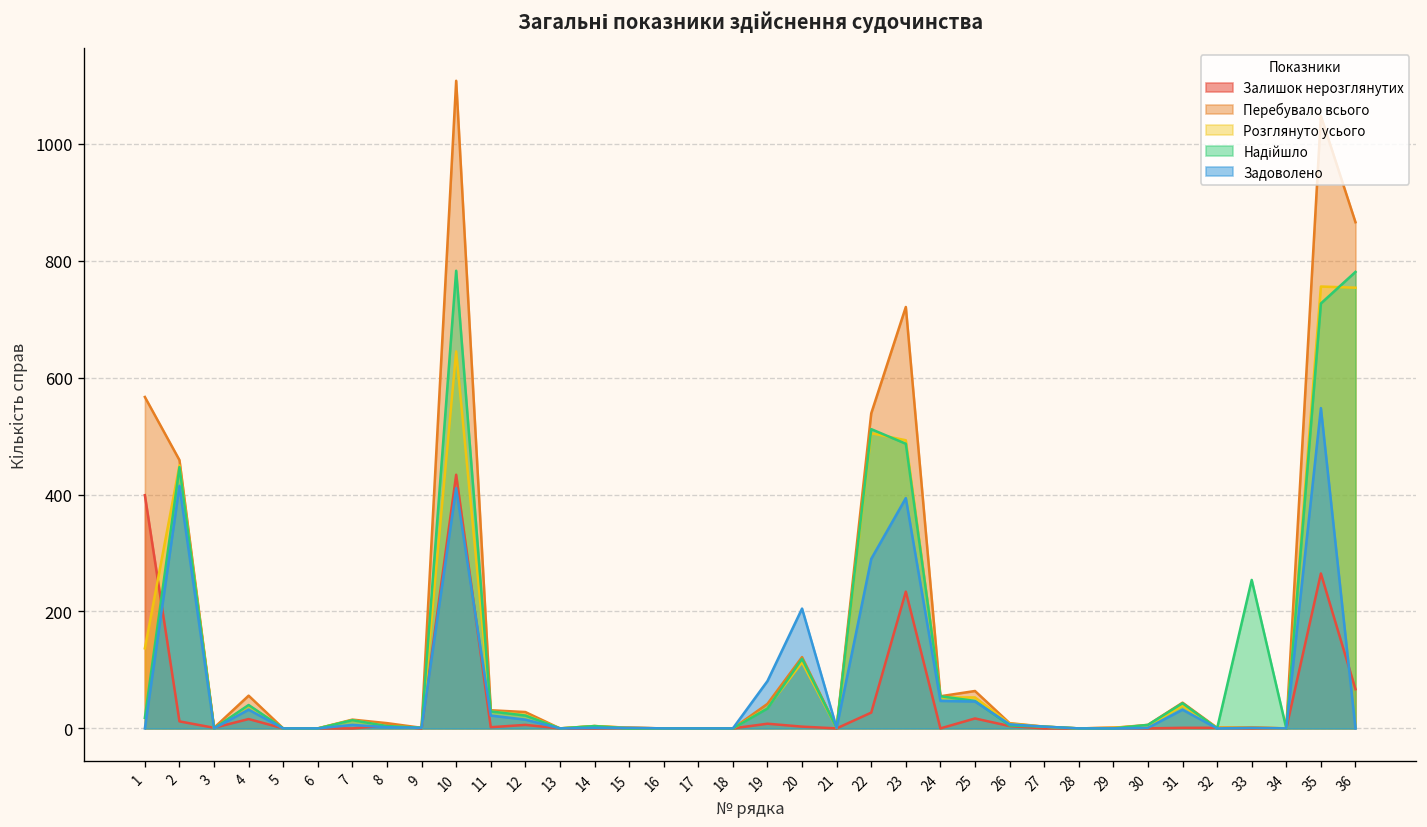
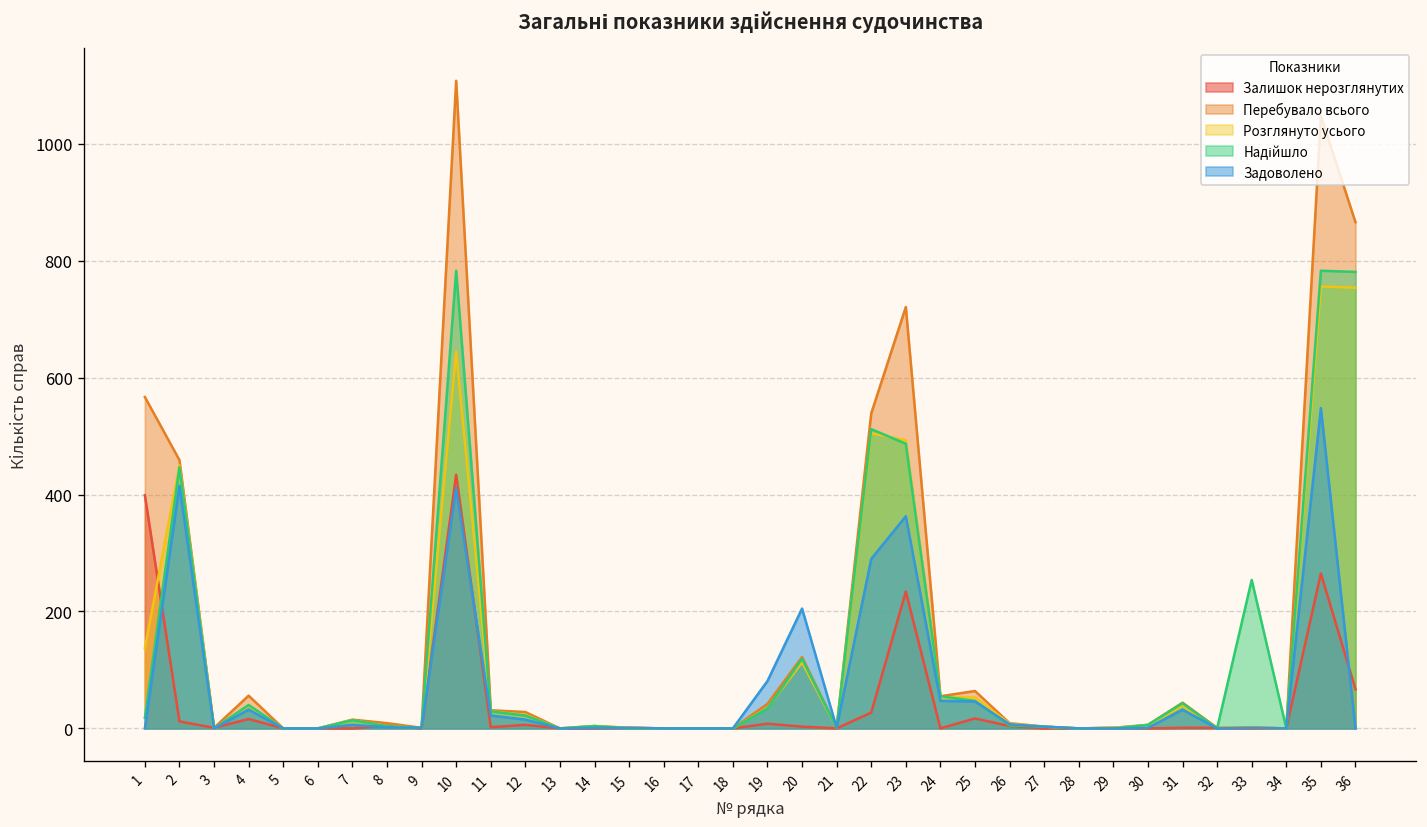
Задоволено, 23: 390 -> 360
Надійшло, 35: 730 -> 780
